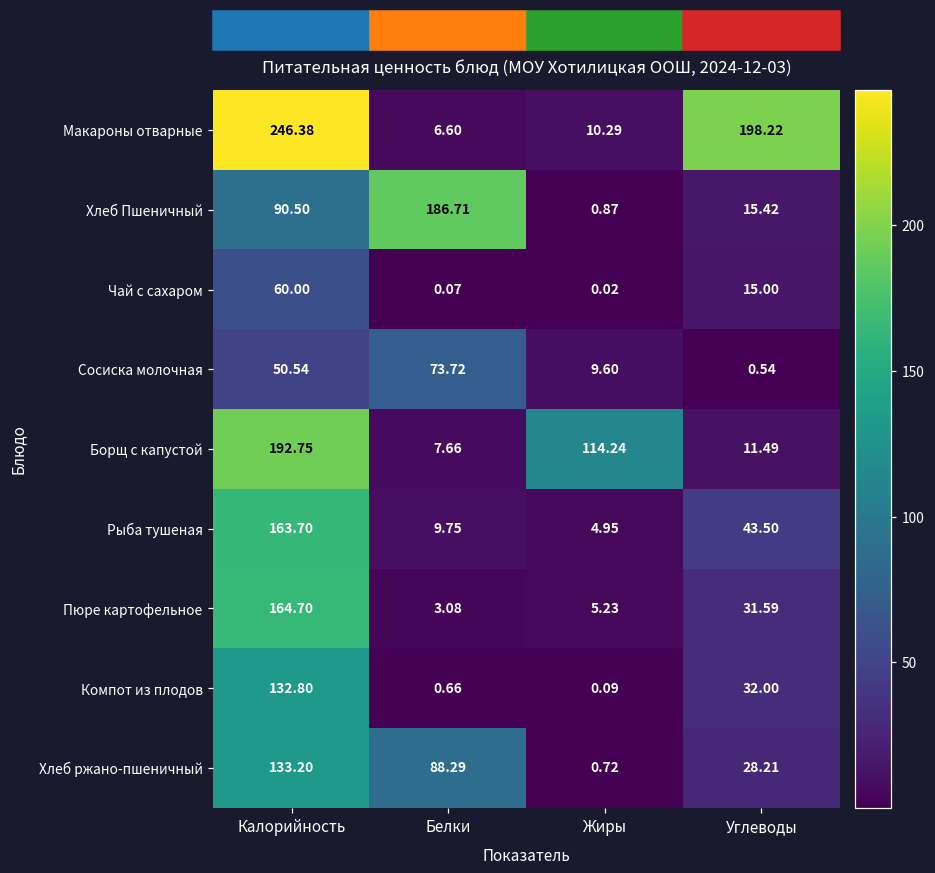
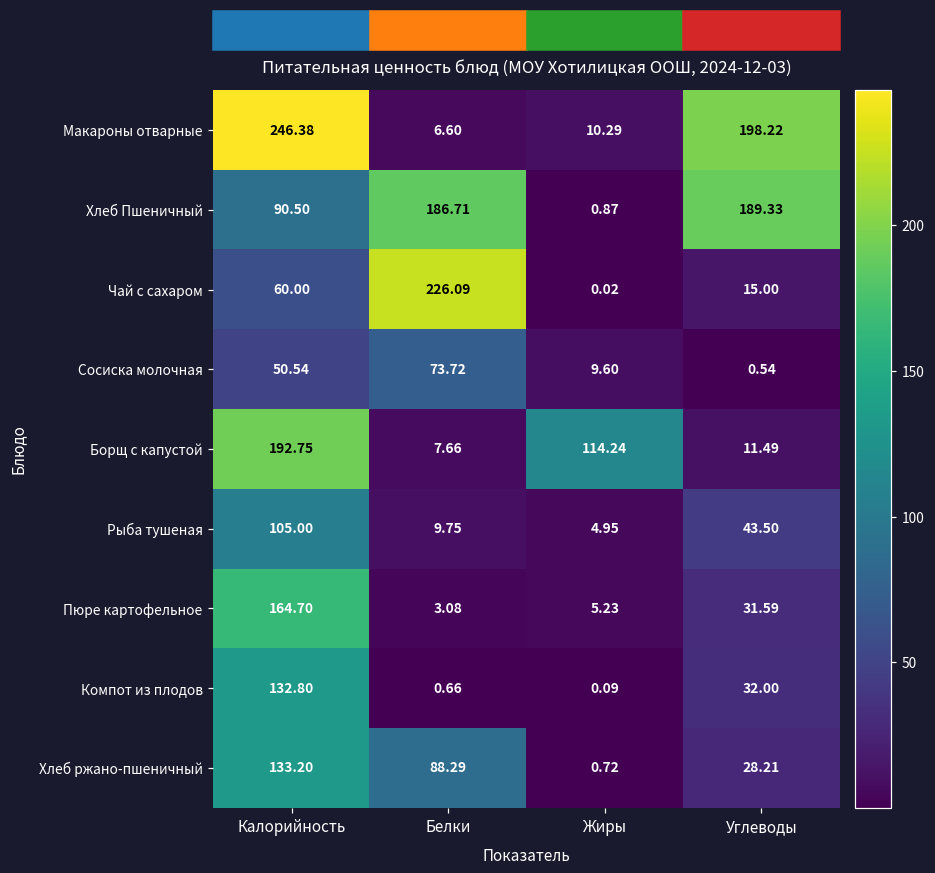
Хлеб Пшеничный, Углеводы: 15.42 -> 189.33
Чай с сахаром, Белки: 0.07 -> 226.09
Рыба тушеная, Калорийность: 163.70 -> 105.00
